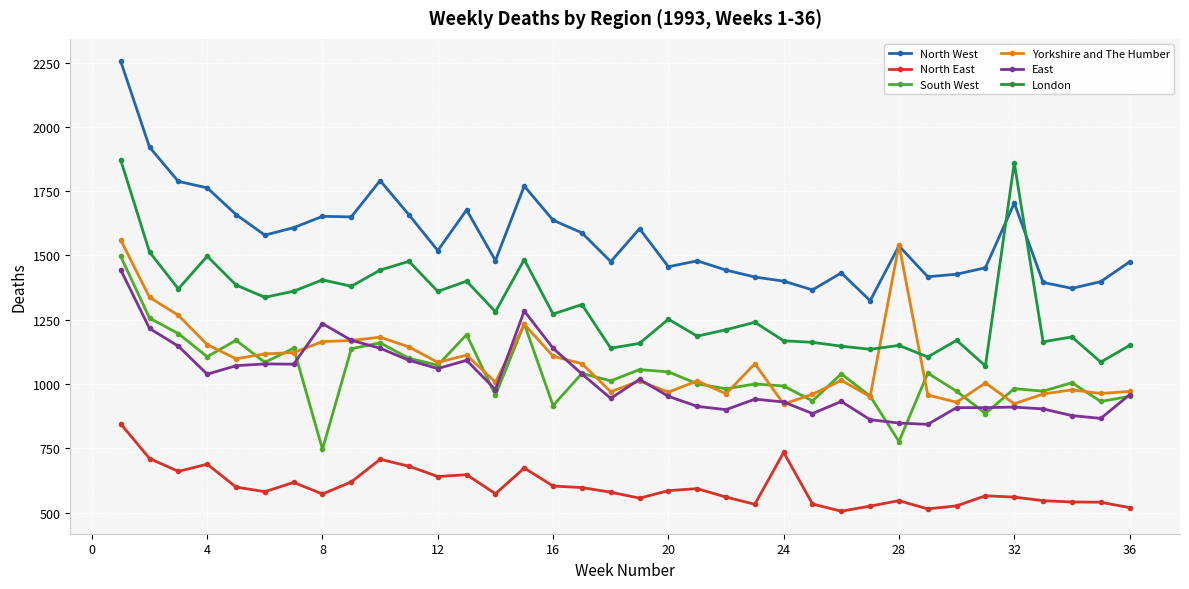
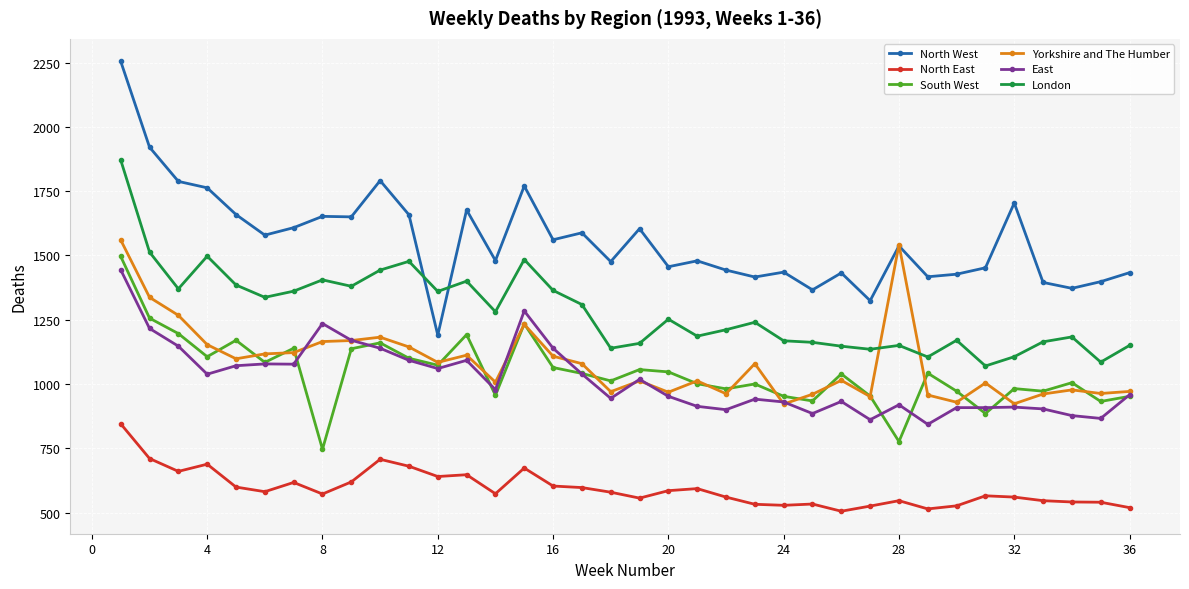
North West, 12: 1520 -> 1190
North West, 16: 1640 -> 1560
South West, 16: 920 -> 1060
London, 16: 1270 -> 1360
North West, 24: 1400 -> 1440
North East, 24: 730 -> 530
South West, 24: 990 -> 950
East, 28: 850 -> 920
London, 32: 1860 -> 1110
North West, 36: 1480 -> 1430
